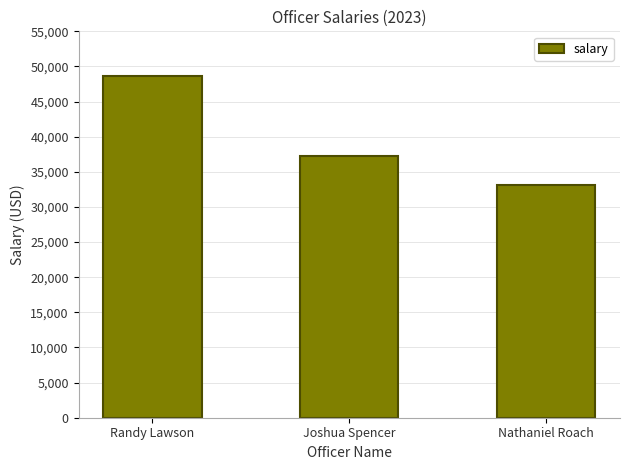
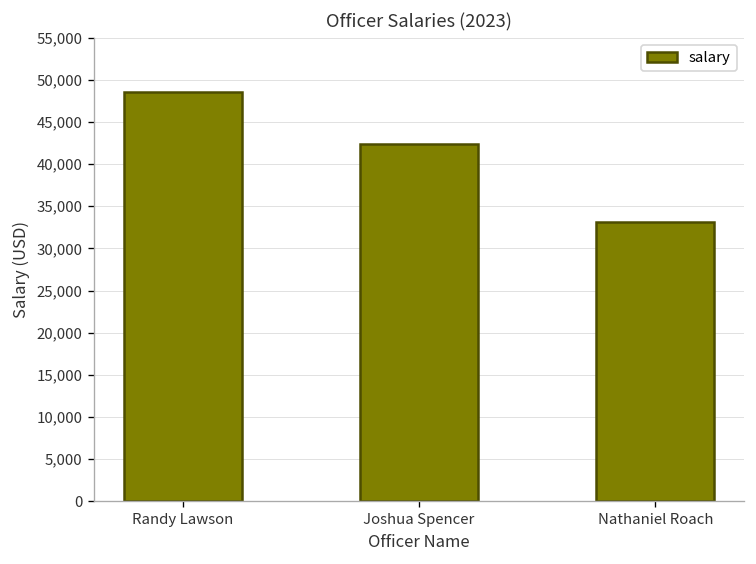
Joshua Spencer: 37,000 -> 42,000
